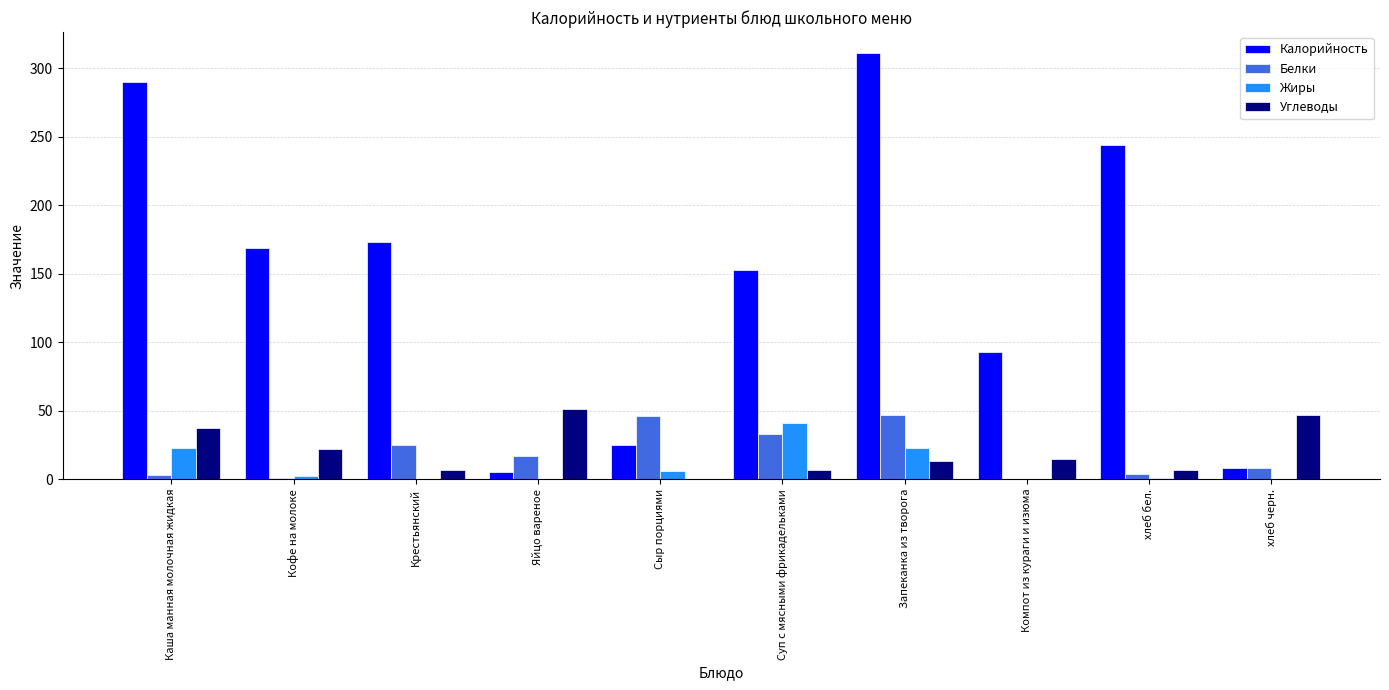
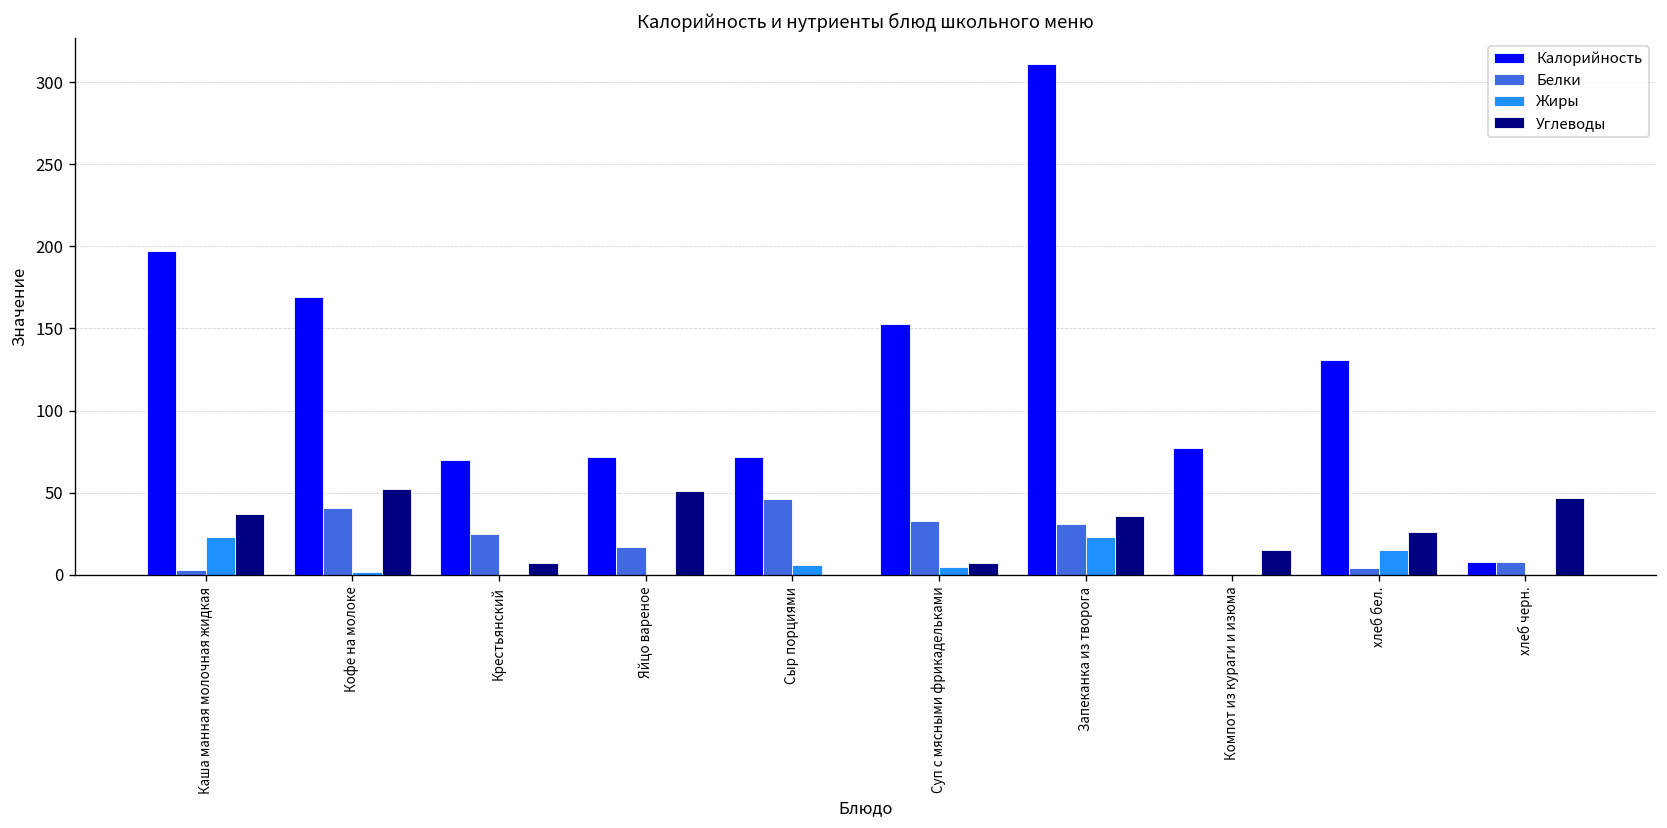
Калорийность, Каша манная молочная жидкая: 290 -> 197
Белки, Кофе на молоке: 1 -> 41
Углеводы, Кофе на молоке: 22 -> 52
Калорийность, Крестьянский: 173 -> 70
Калорийность, Яйцо вареное: 5 -> 72
Калорийность, Сыр порциями: 25 -> 72
Жиры, Суп с мясными фрикадельками: 41 -> 5
Белки, Запеканка из творога: 47 -> 31
Углеводы, Запеканка из творога: 13 -> 36
Калорийность, Компот из кураги и изюма: 93 -> 77
Калорийность, хлеб бел.: 244 -> 131
Жиры, хлеб бел.: 1 -> 15
Углеводы, хлеб бел.: 7 -> 26
